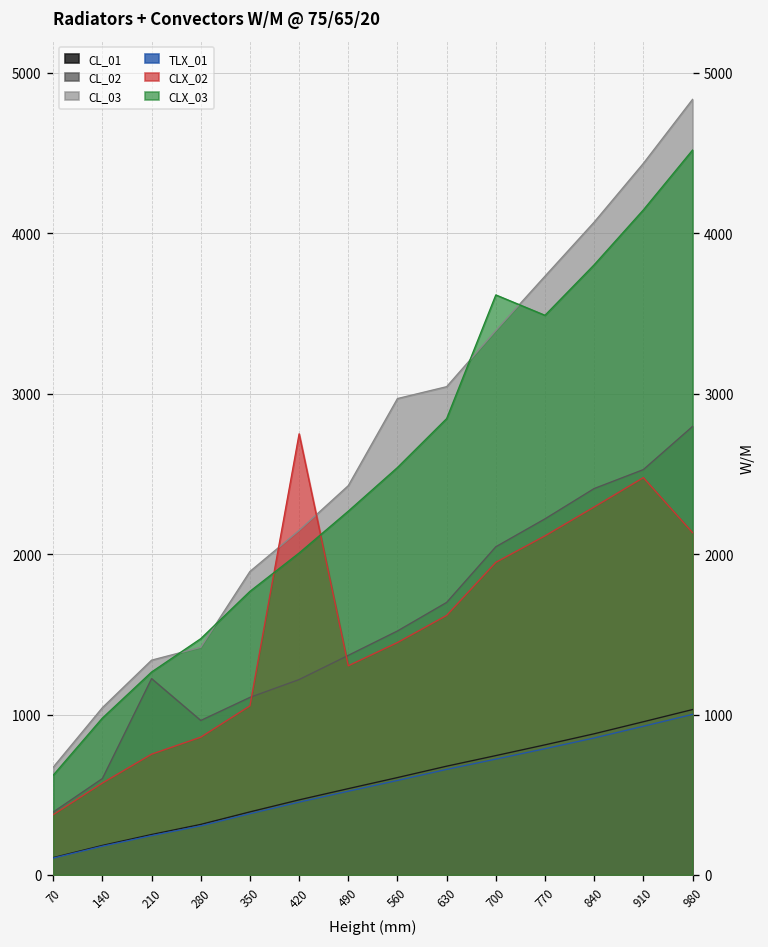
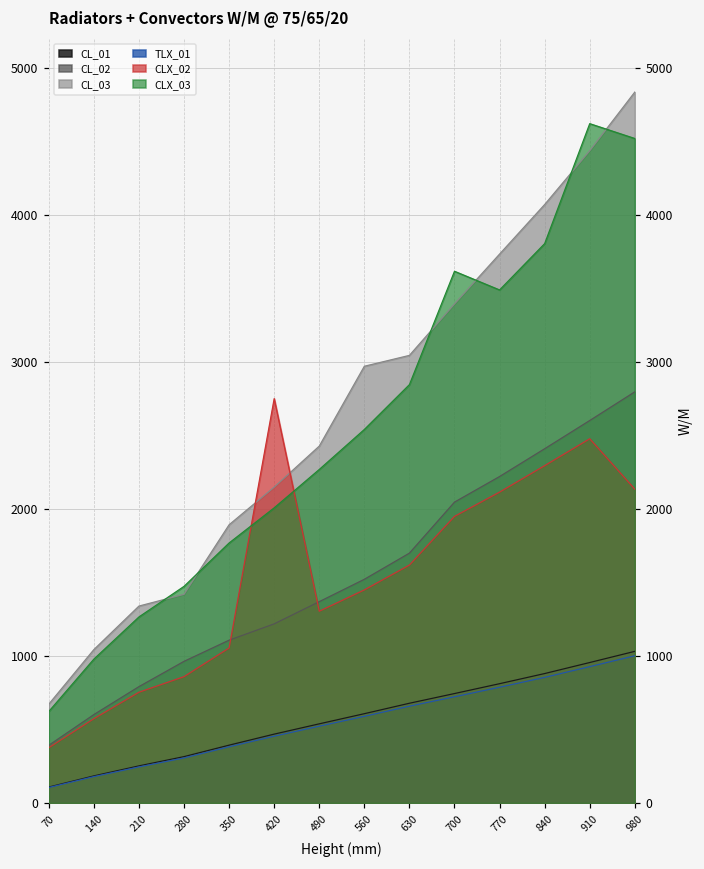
CL_02, 210: 1220 -> 790
CL_02, 910: 2530 -> 2600
CLX_03, 910: 4150 -> 4620
